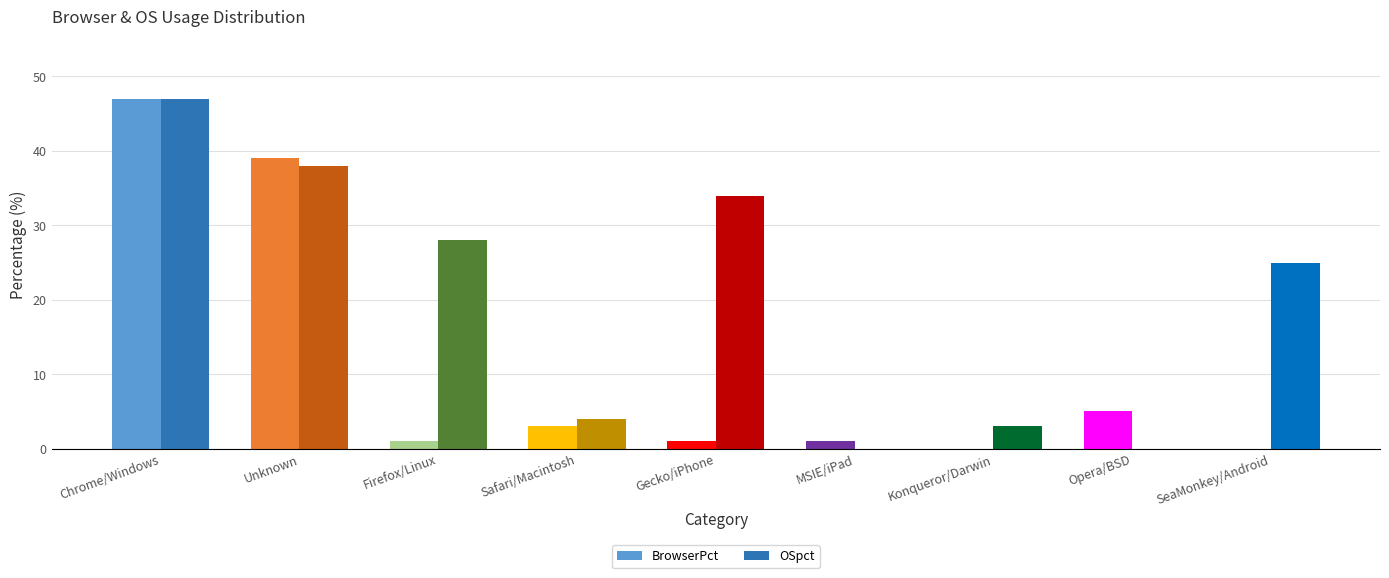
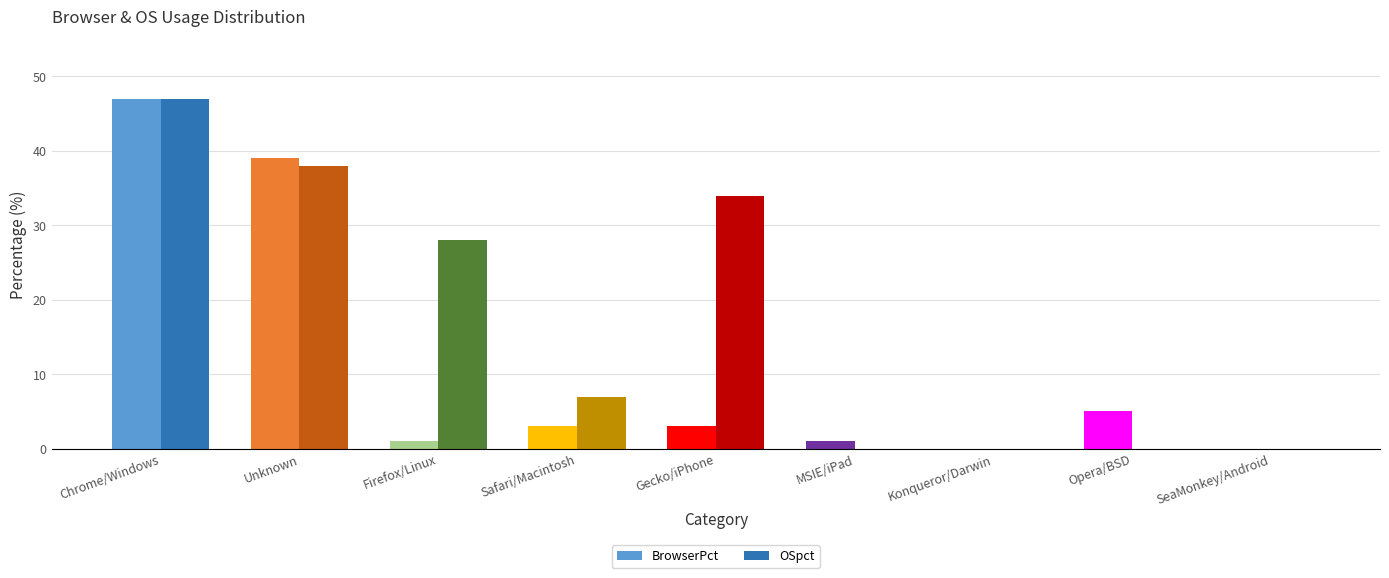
OSpct, Safari/Macintosh: 4 -> 7
BrowserPct, Gecko/iPhone: 1 -> 3
OSpct, Konqueror/Darwin: 3 -> 0
OSpct, SeaMonkey/Android: 25 -> 0
